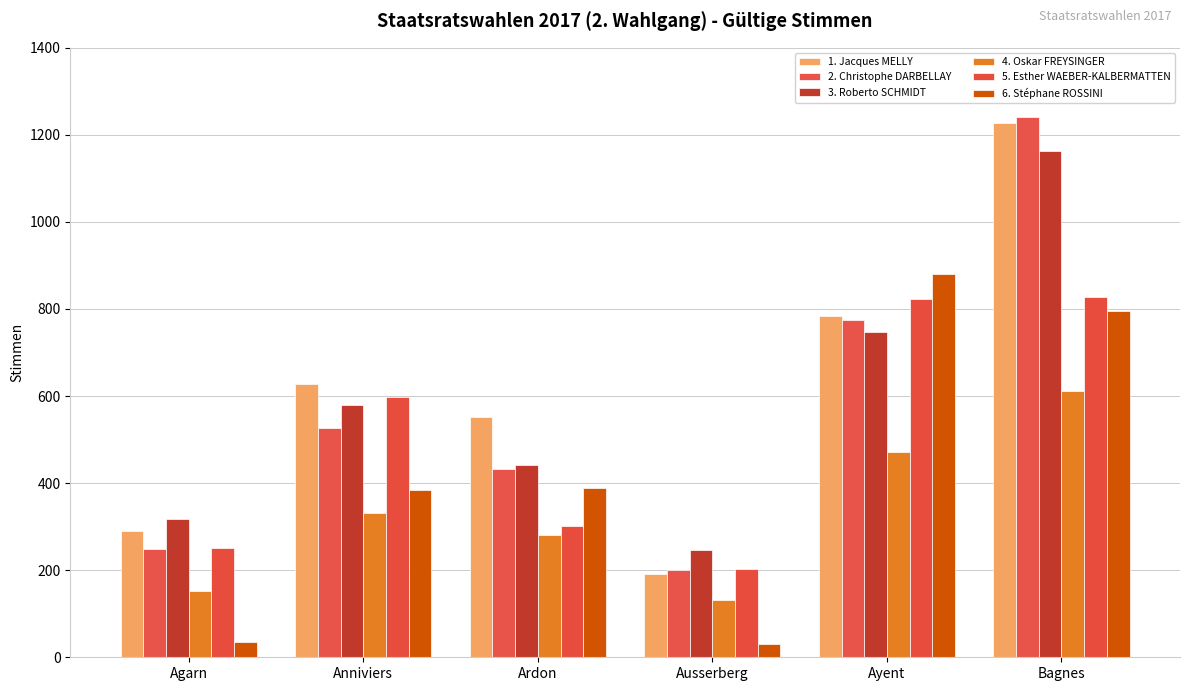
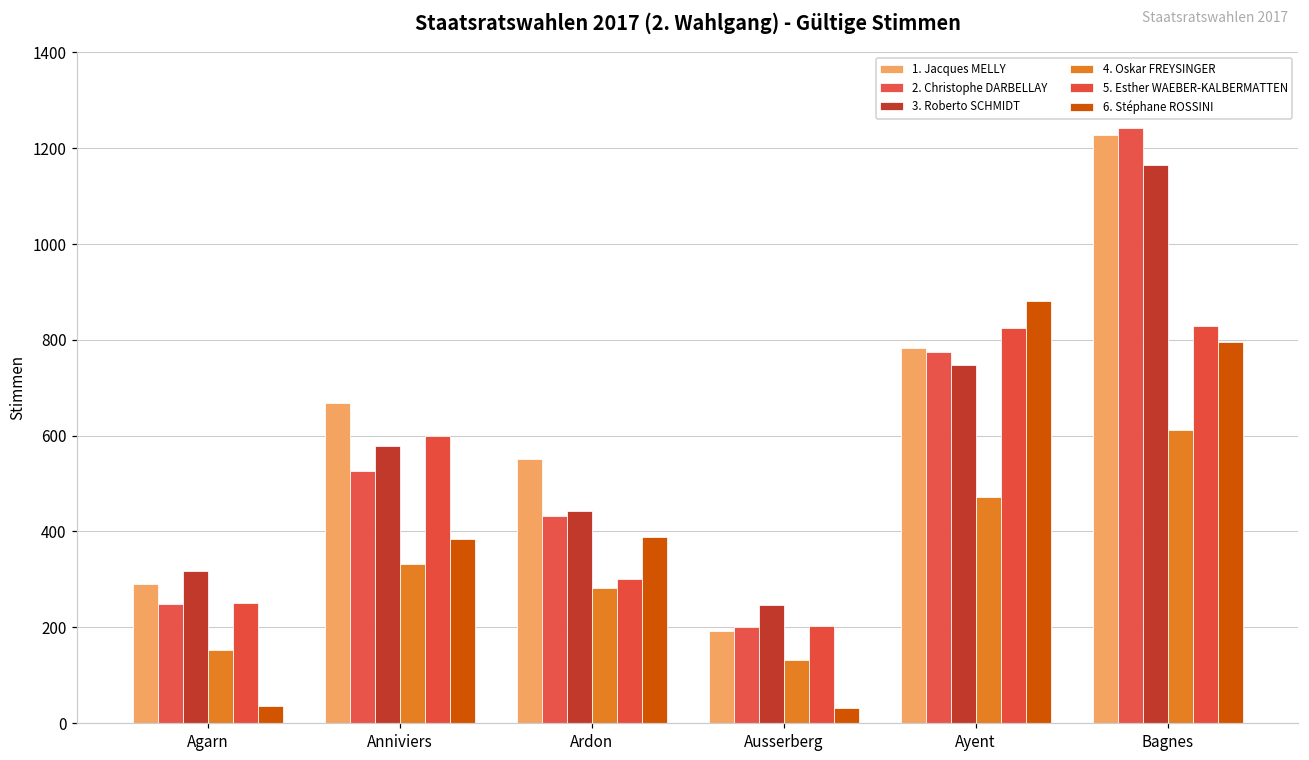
1. Jacques MELLY, Anniviers: 630 -> 670
